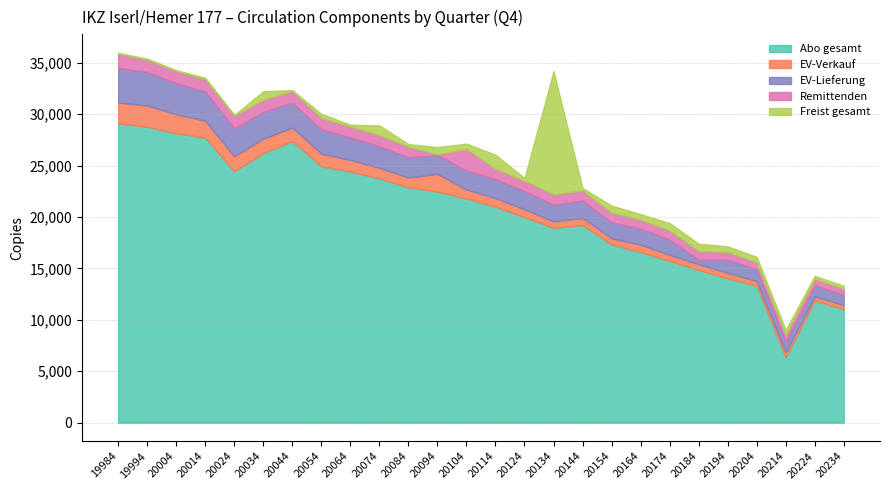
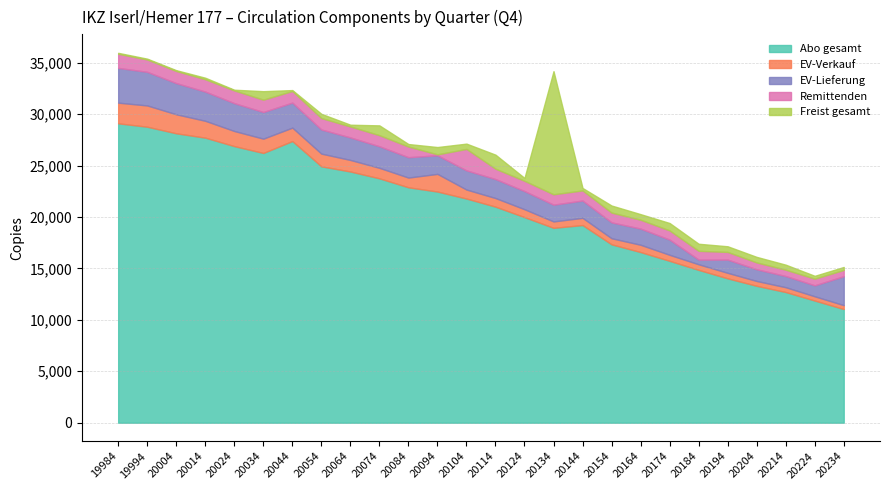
Abo gesamt, 20024: 24,400 -> 26,900
Abo gesamt, 20214: 6,400 -> 12,700
EV-Lieferung, 20234: 1,000 -> 2,800
